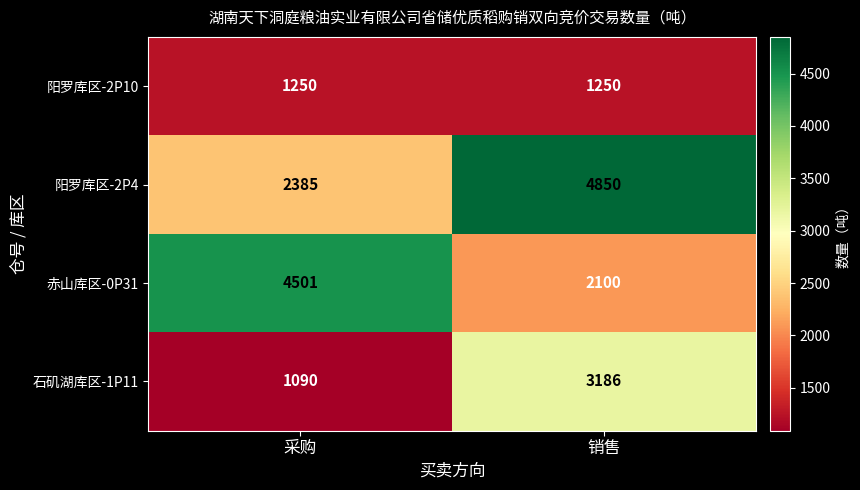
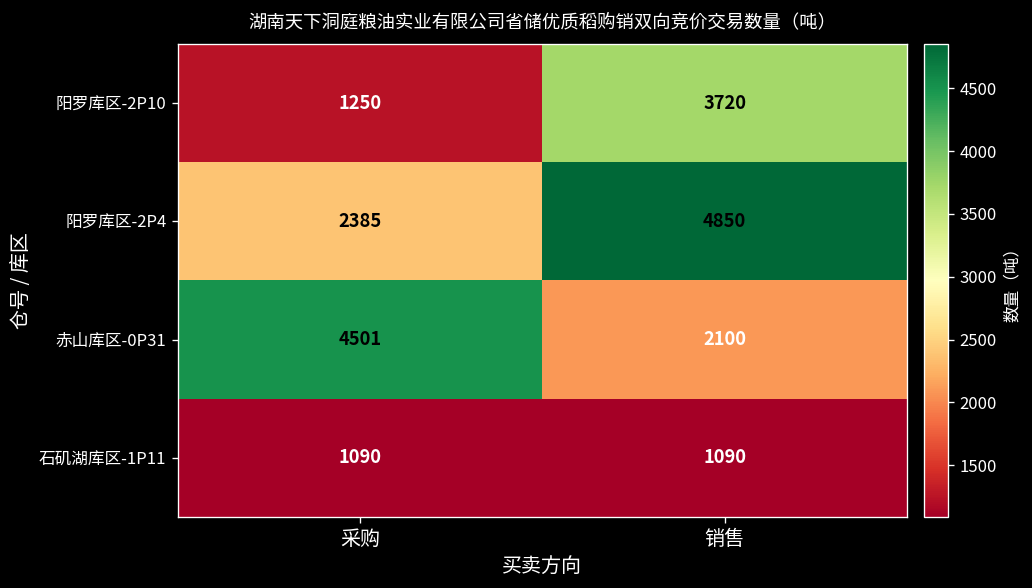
阳罗库区-2P10, 销售: 1250 -> 3720
石矶湖库区-1P11, 销售: 3186 -> 1090
